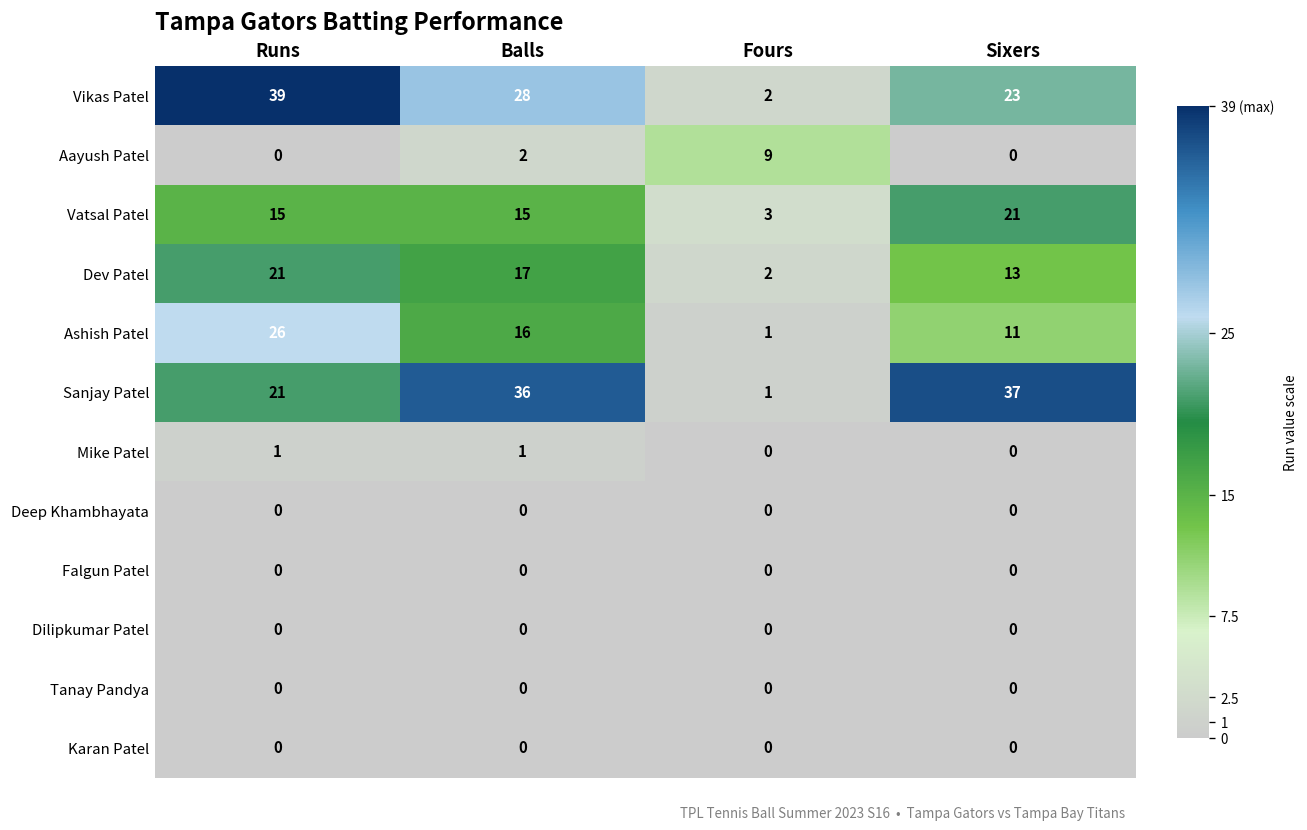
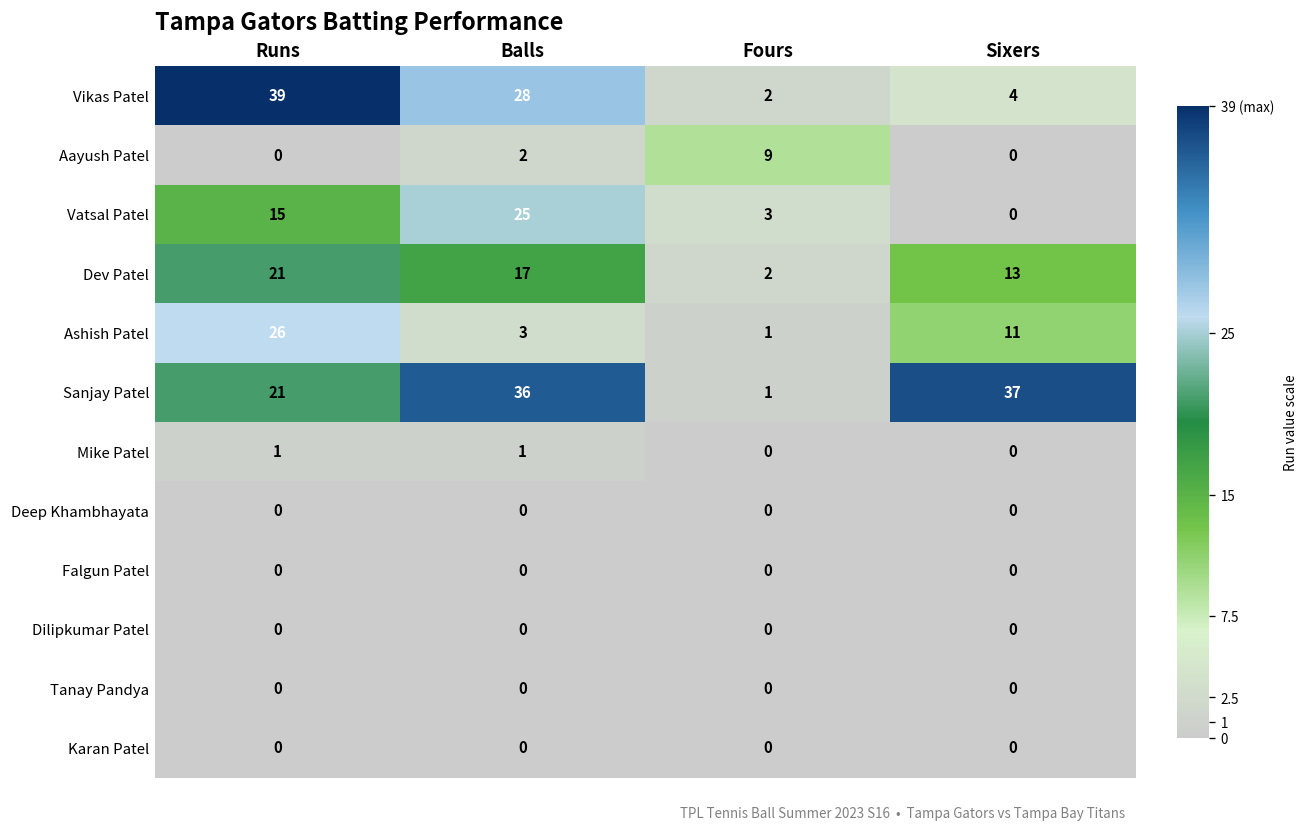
Vikas Patel, Sixers: 23 -> 4
Vatsal Patel, Balls: 15 -> 25
Vatsal Patel, Sixers: 21 -> 0
Ashish Patel, Balls: 16 -> 3
